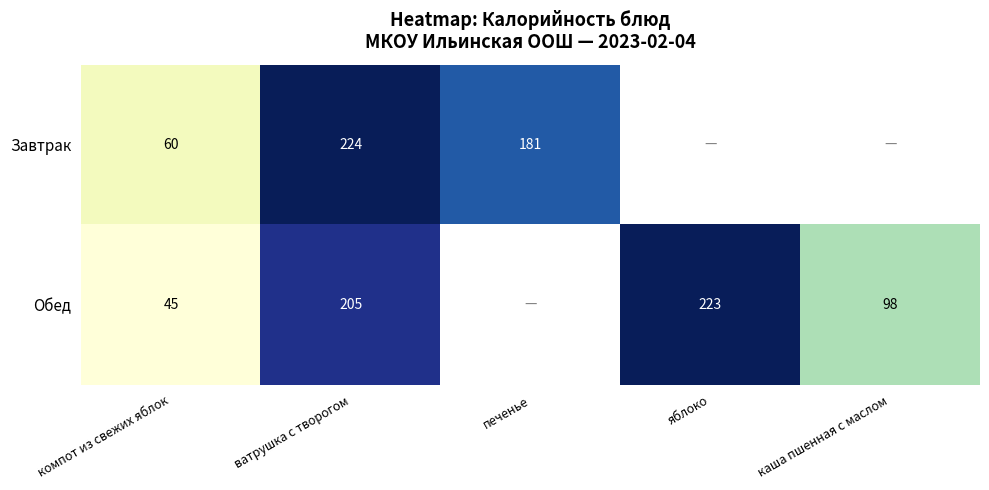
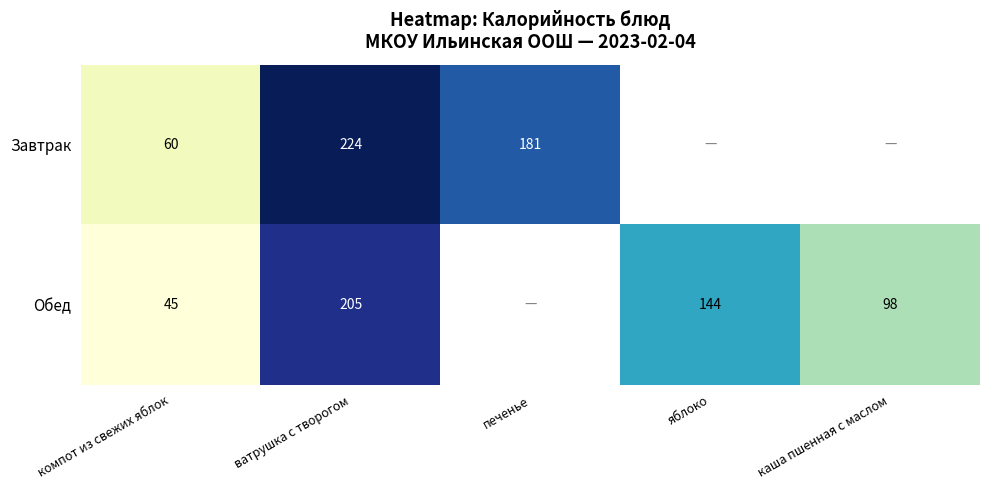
Обед, яблоко: 223 -> 144
